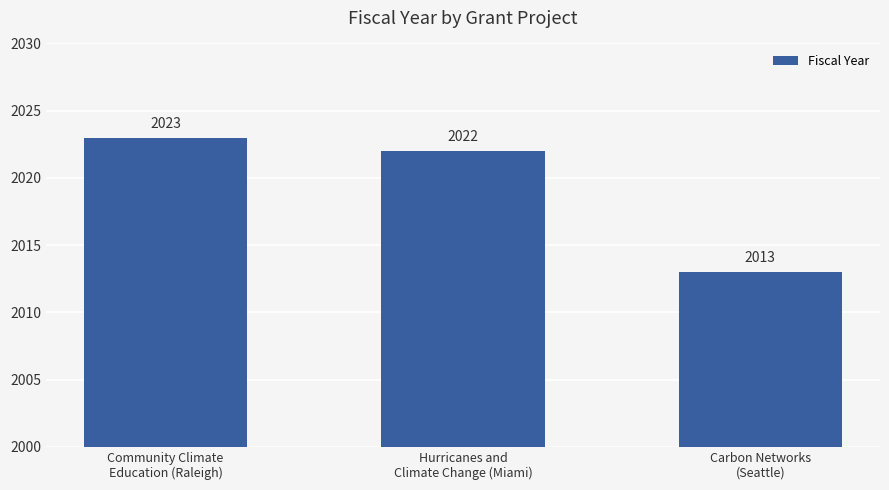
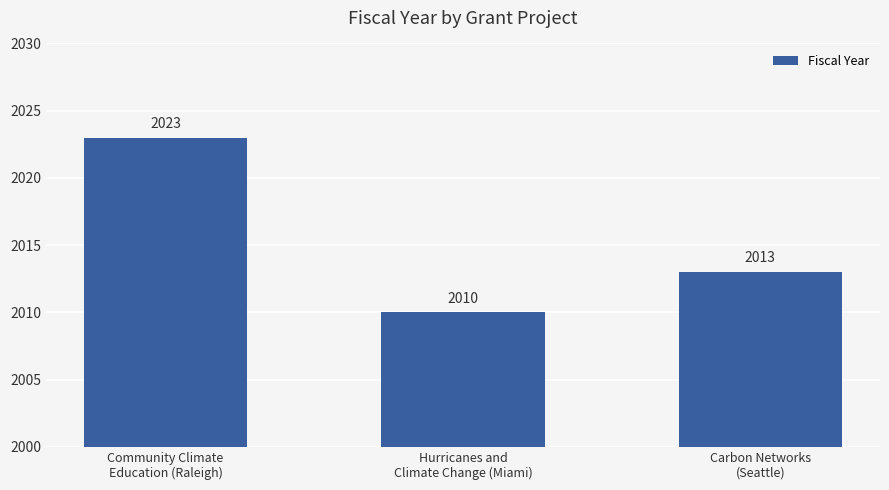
Hurricanes and Climate Change (Miami): 2022 -> 2010
